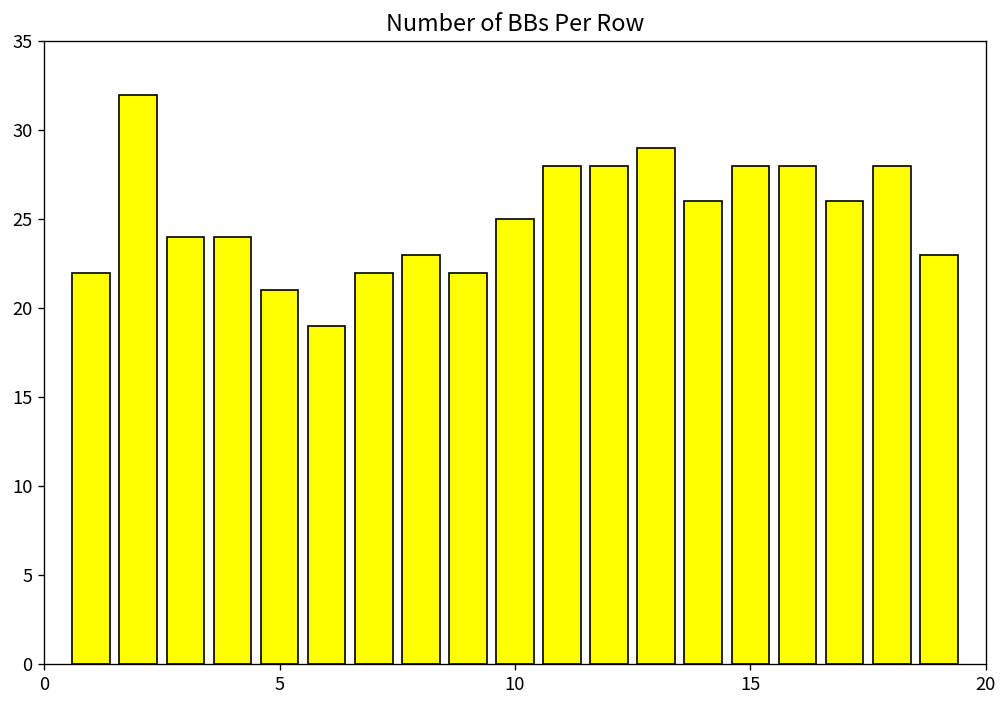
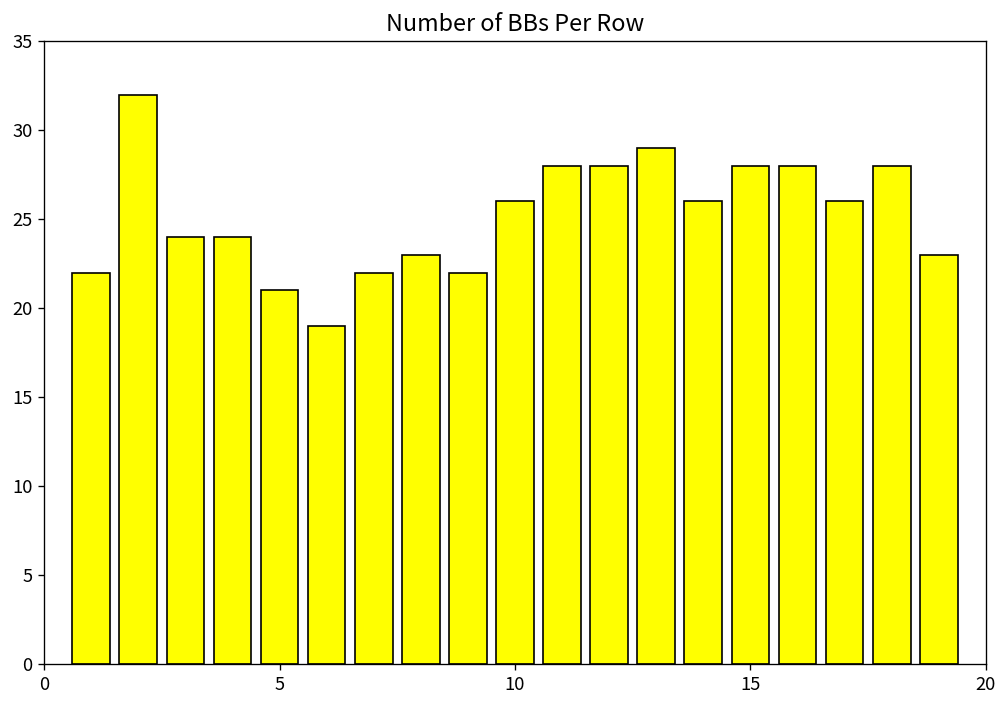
10: 25 -> 26
